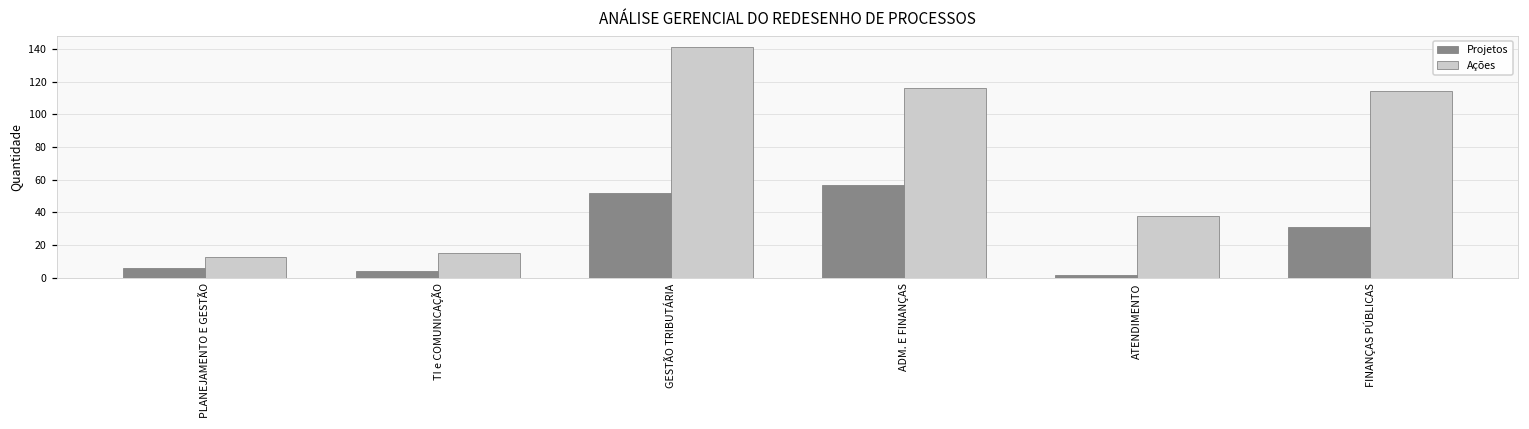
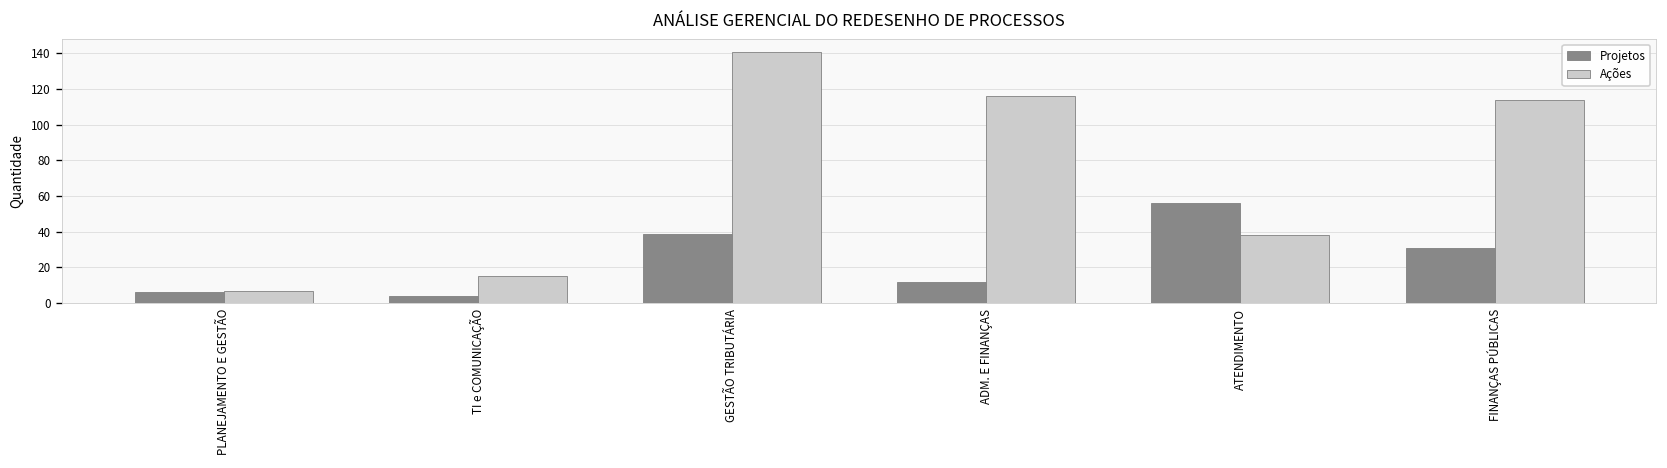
Ações, PLANEJAMENTO E GESTÃO: 13 -> 7
Projetos, GESTÃO TRIBUTÁRIA: 52 -> 39
Projetos, ADM. E FINANÇAS: 57 -> 12
Projetos, ATENDIMENTO: 2 -> 56
